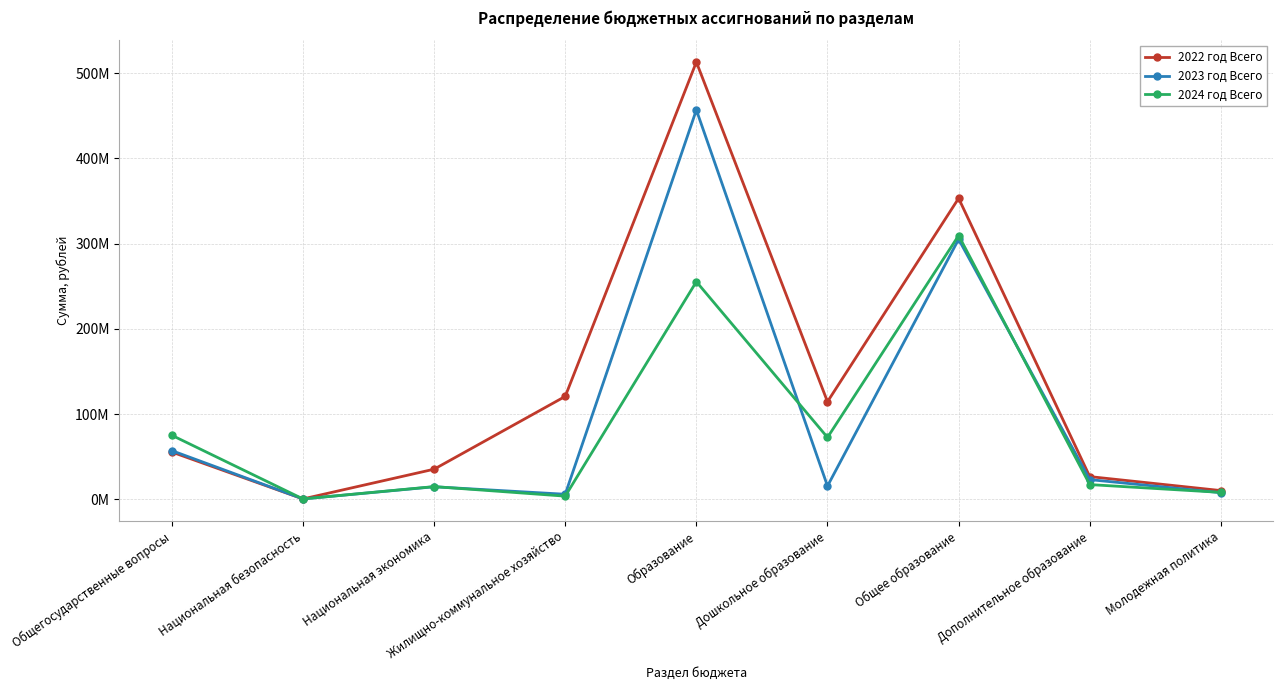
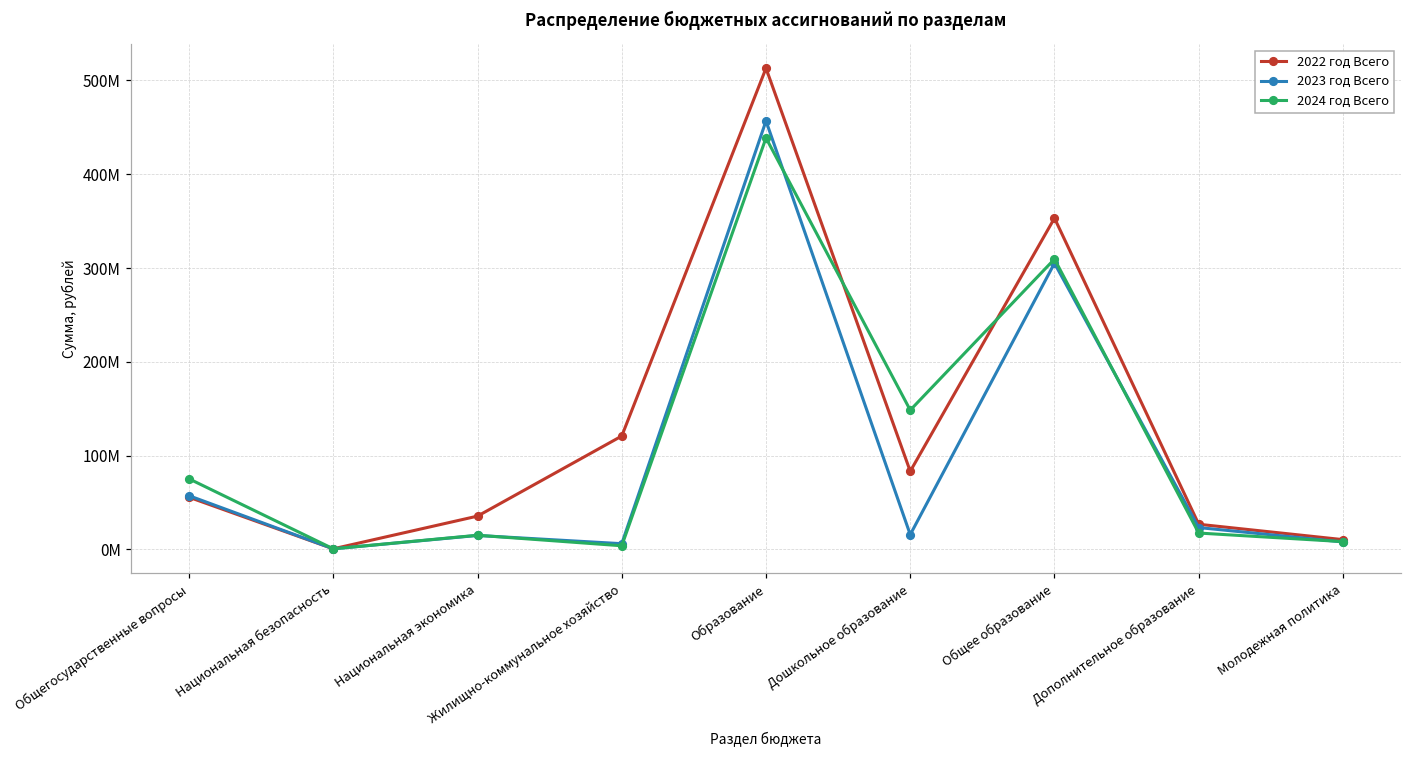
2024 год Всего, Образование: 260000000 -> 440000000
2022 год Всего, Дошкольное образование: 110000000 -> 80000000
2024 год Всего, Дошкольное образование: 70000000 -> 150000000
